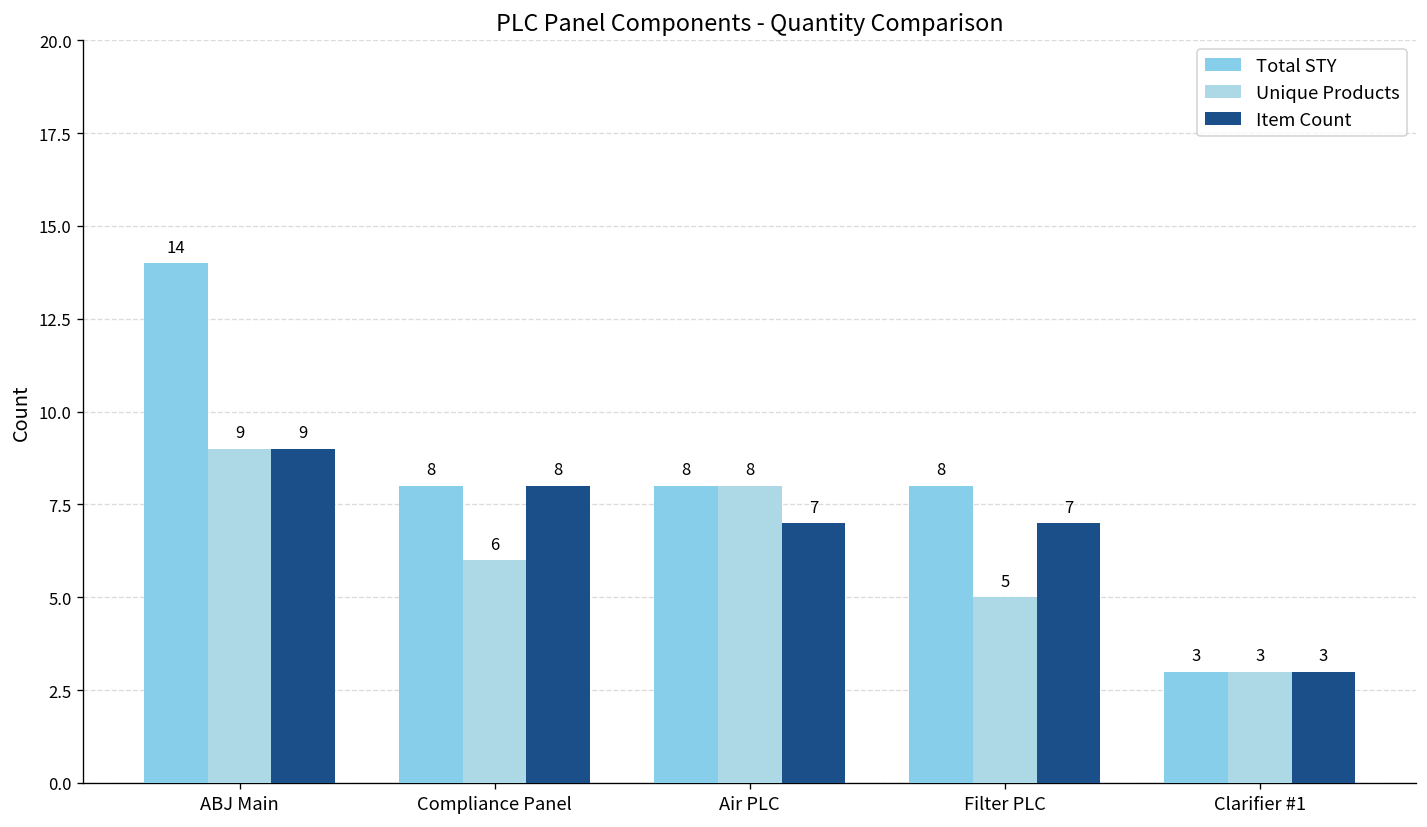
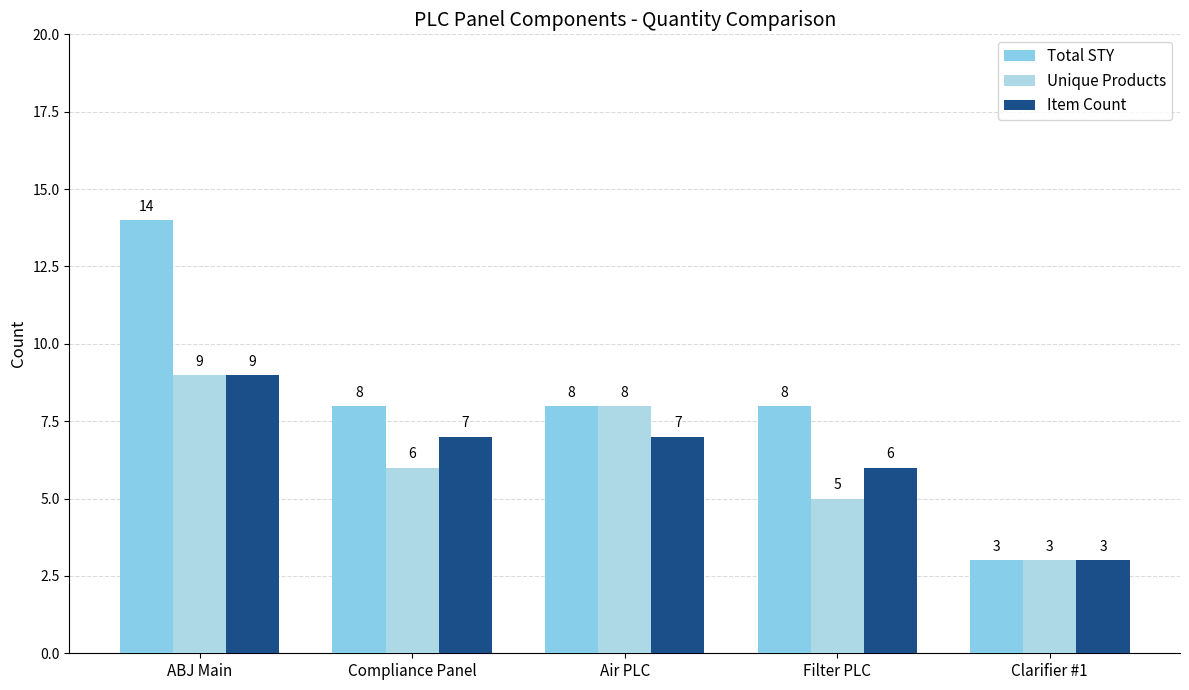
Item Count, Compliance Panel: 8 -> 7
Item Count, Filter PLC: 7 -> 6
